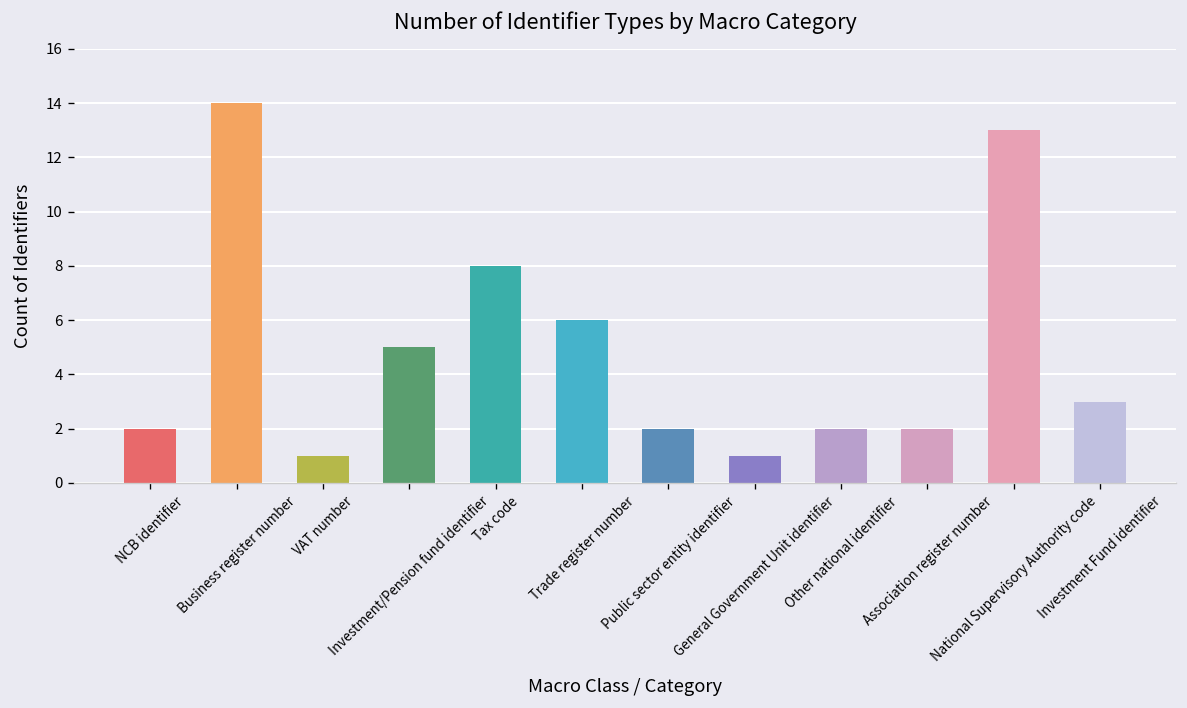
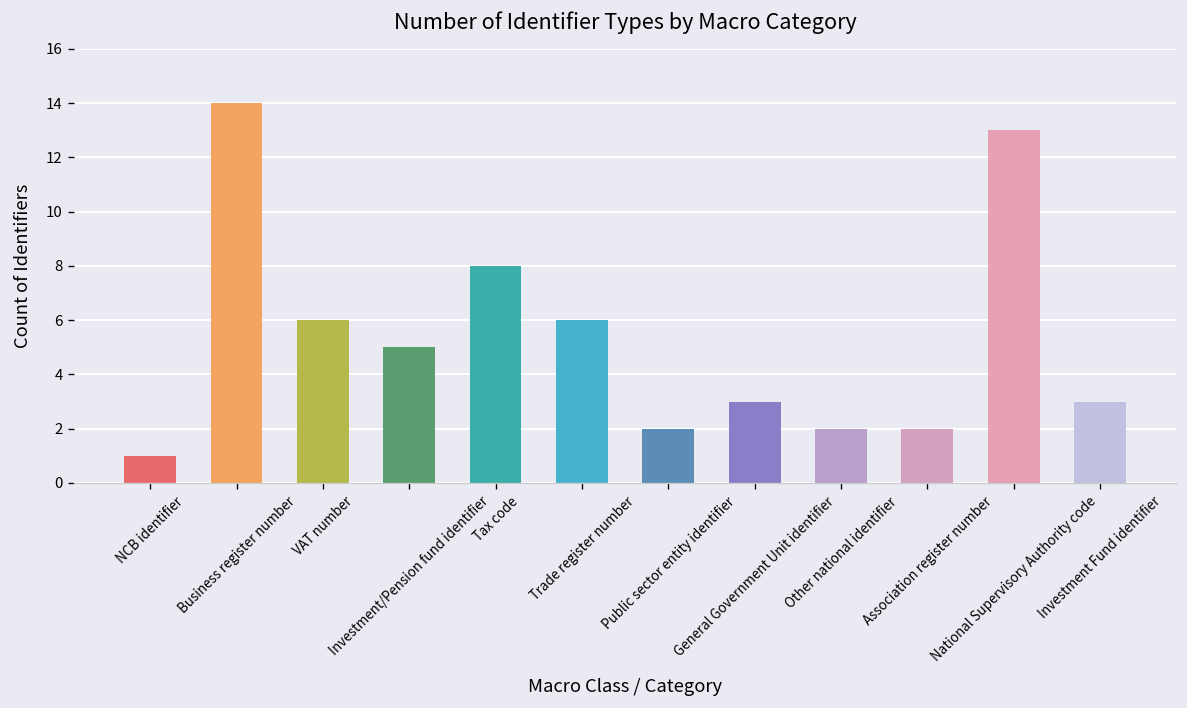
NCB identifier: 2 -> 1
VAT number: 1 -> 6
General Government Unit identifier: 1 -> 3
